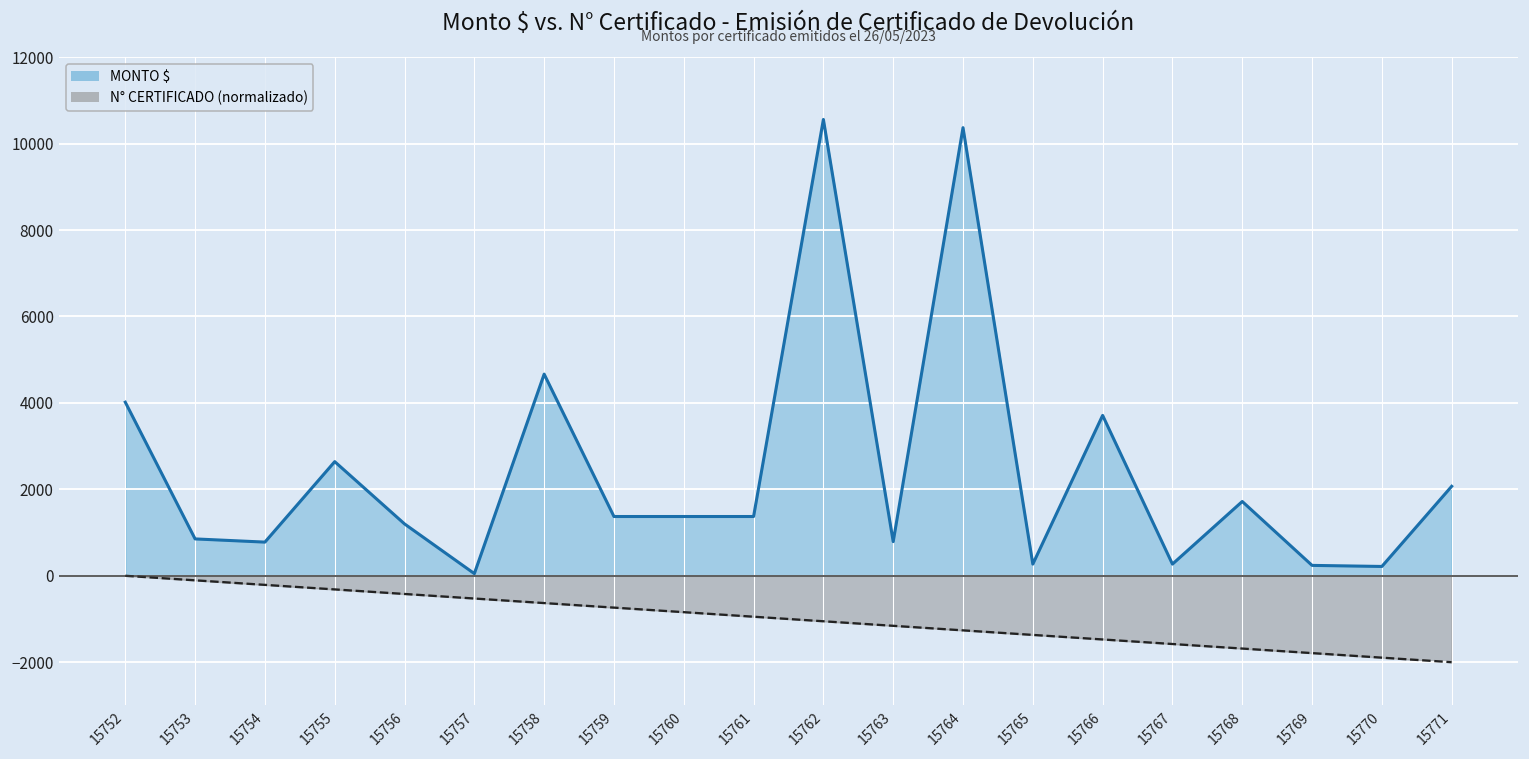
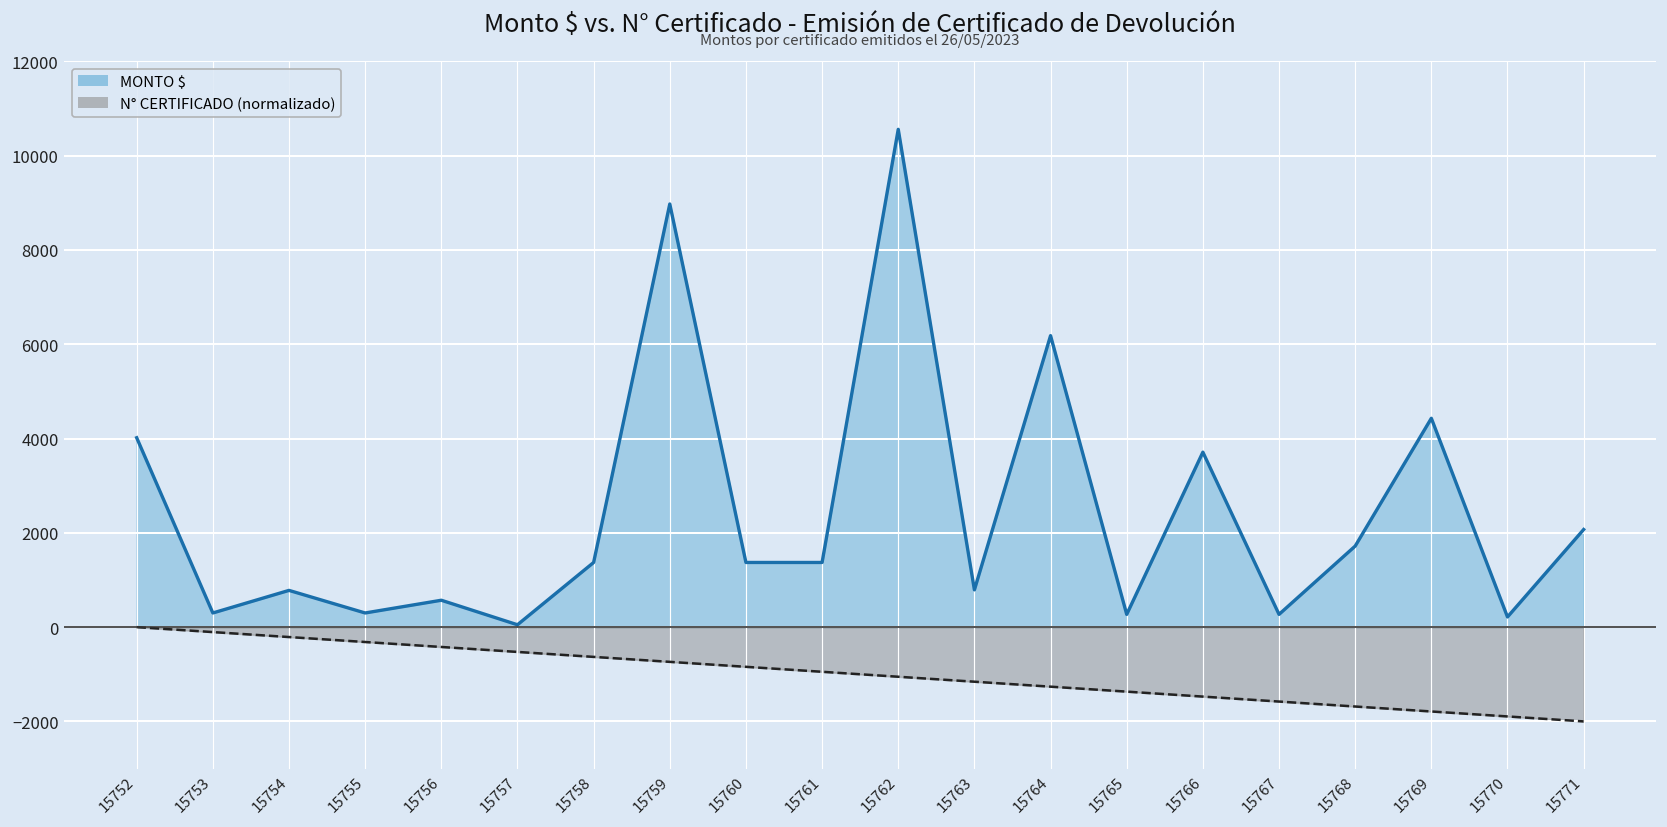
MONTO $, 15753: 900 -> 300
MONTO $, 15755: 2600 -> 300
MONTO $, 15756: 1200 -> 600
MONTO $, 15758: 4700 -> 1400
MONTO $, 15759: 1400 -> 9000
MONTO $, 15764: 10400 -> 6200
MONTO $, 15769: 200 -> 4400
